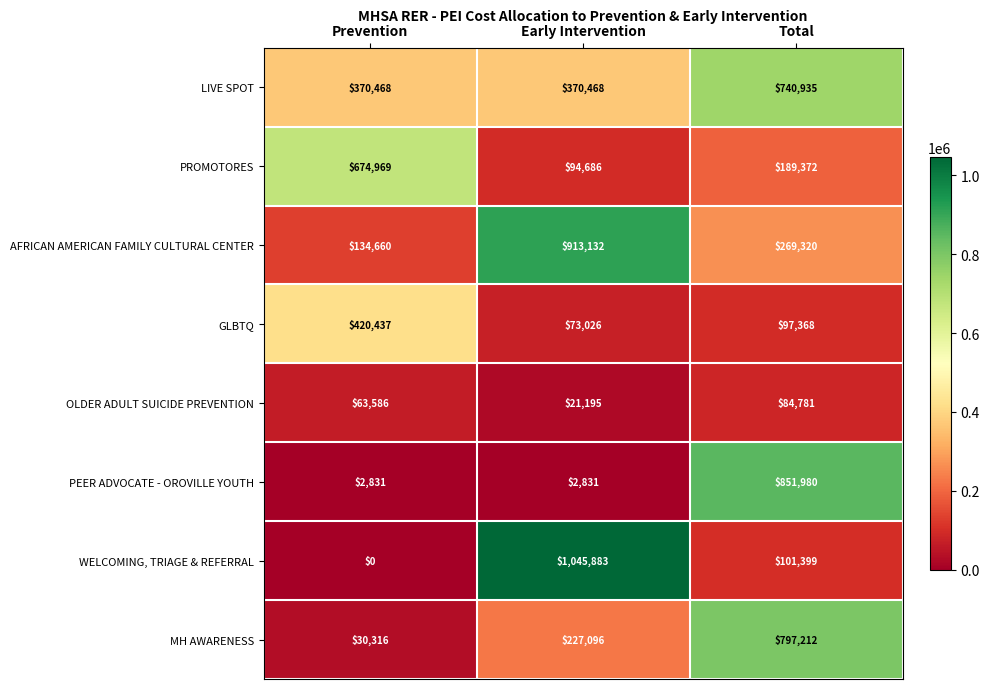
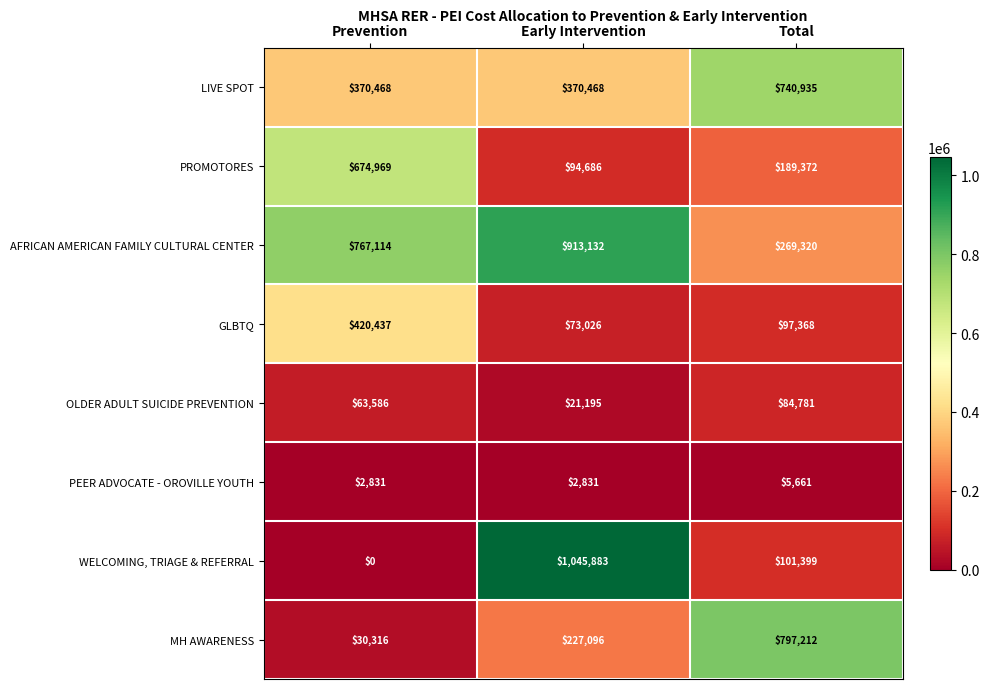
AFRICAN AMERICAN FAMILY CULTURAL CENTER, Prevention: $134,660 -> $767,114
PEER ADVOCATE - OROVILLE YOUTH, Total: $851,980 -> $5,661
